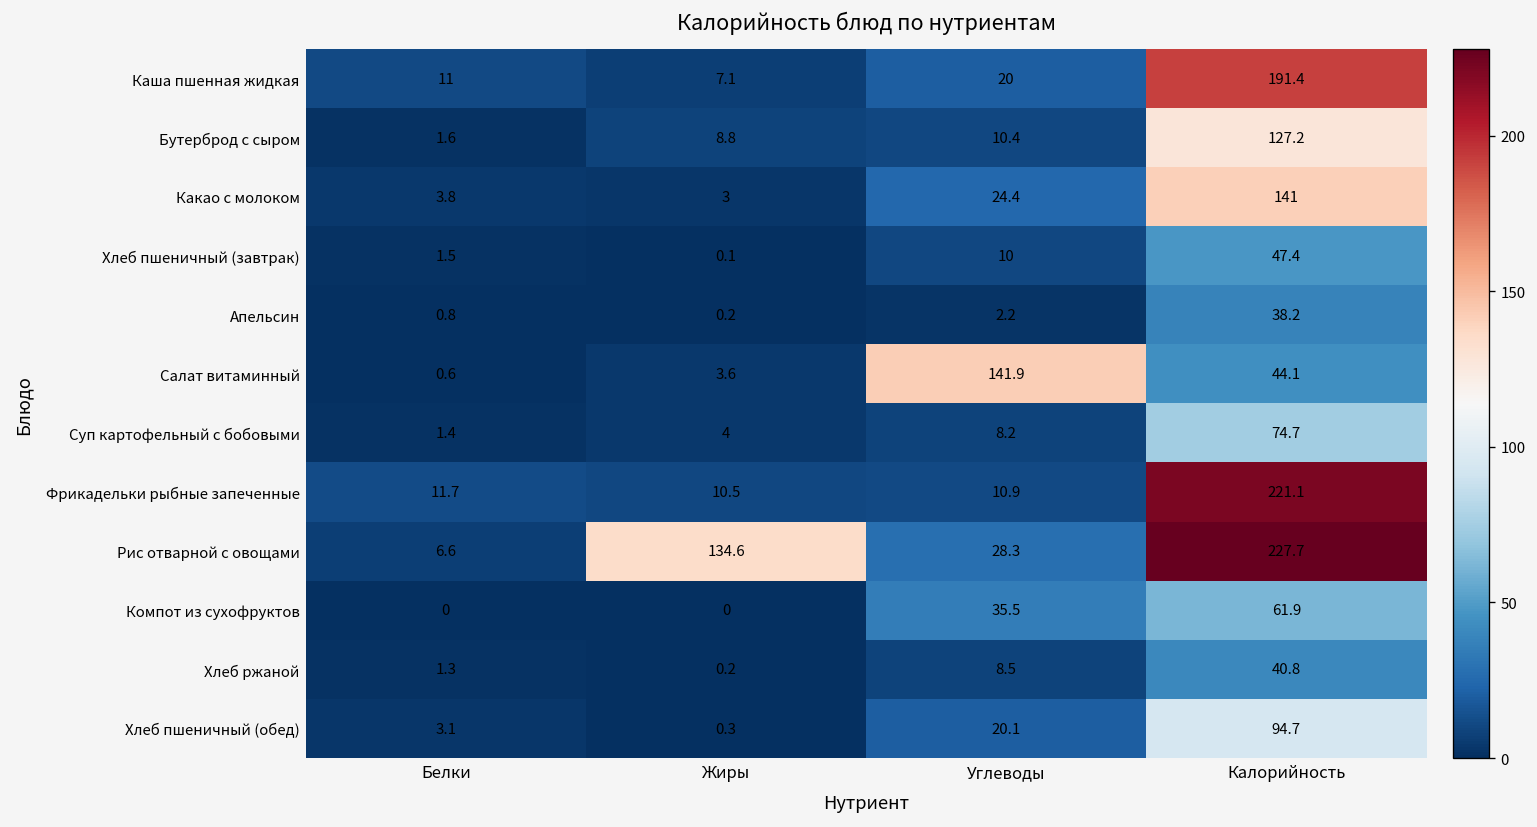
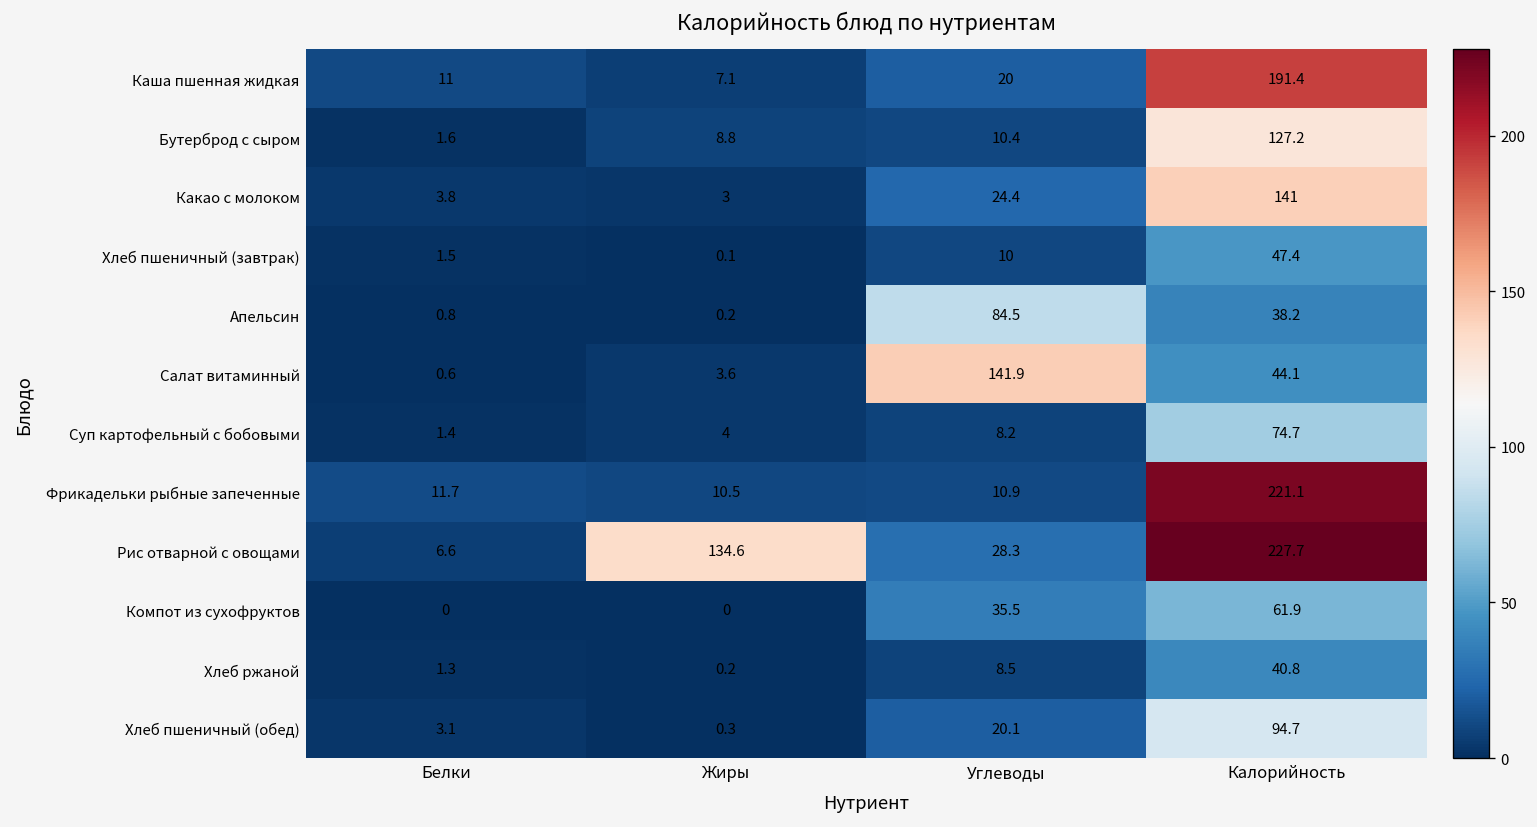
Апельсин, Углеводы: 2.2 -> 84.5
